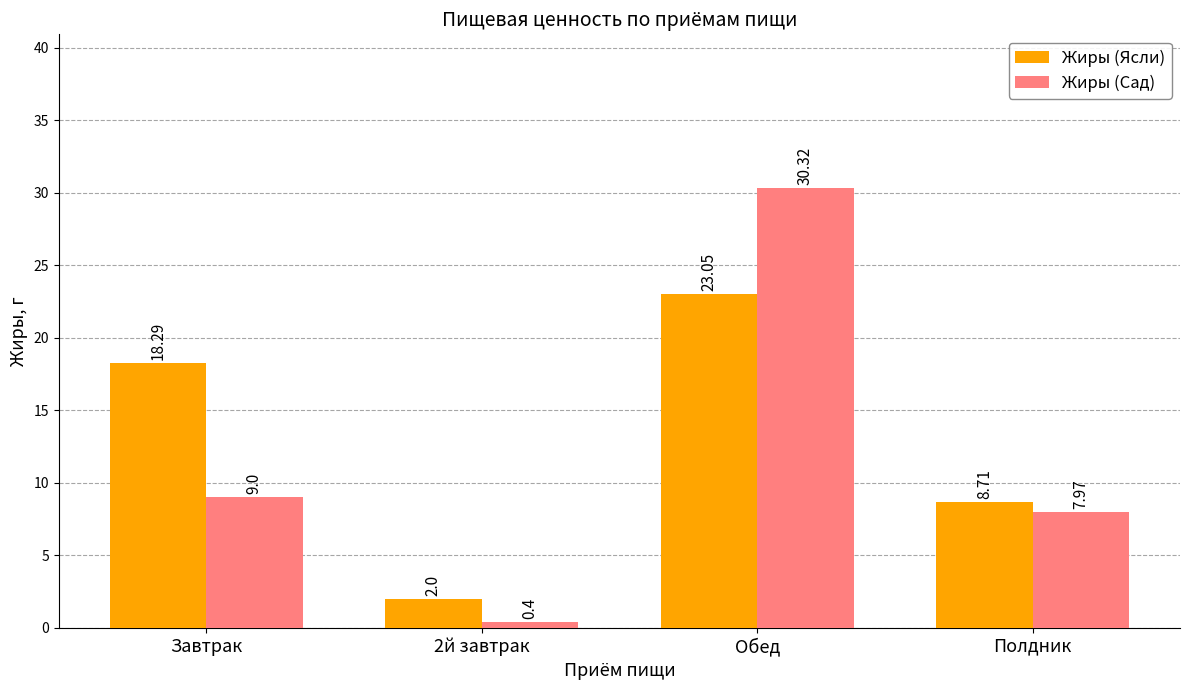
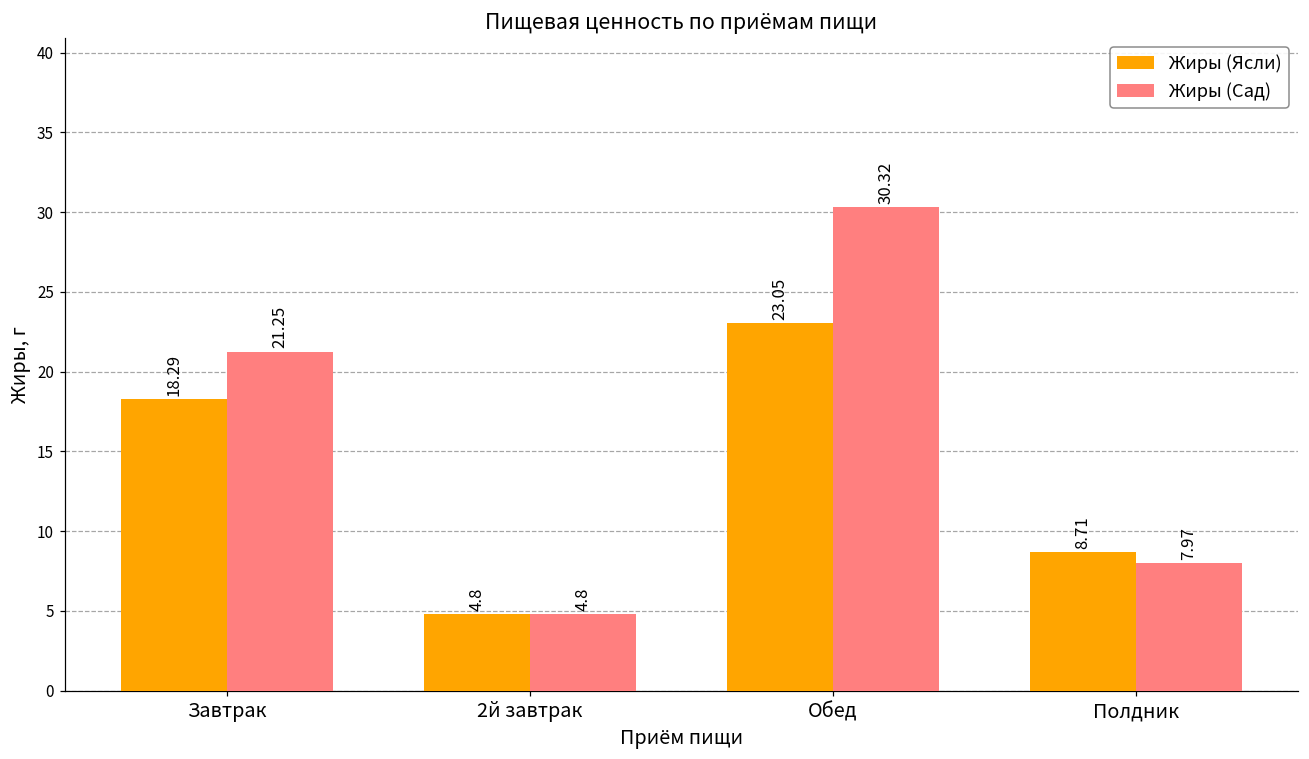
Жиры (Сад), Завтрак: 9.0 -> 21.25
Жиры (Ясли), 2й завтрак: 2.0 -> 4.8
Жиры (Сад), 2й завтрак: 0.4 -> 4.8
